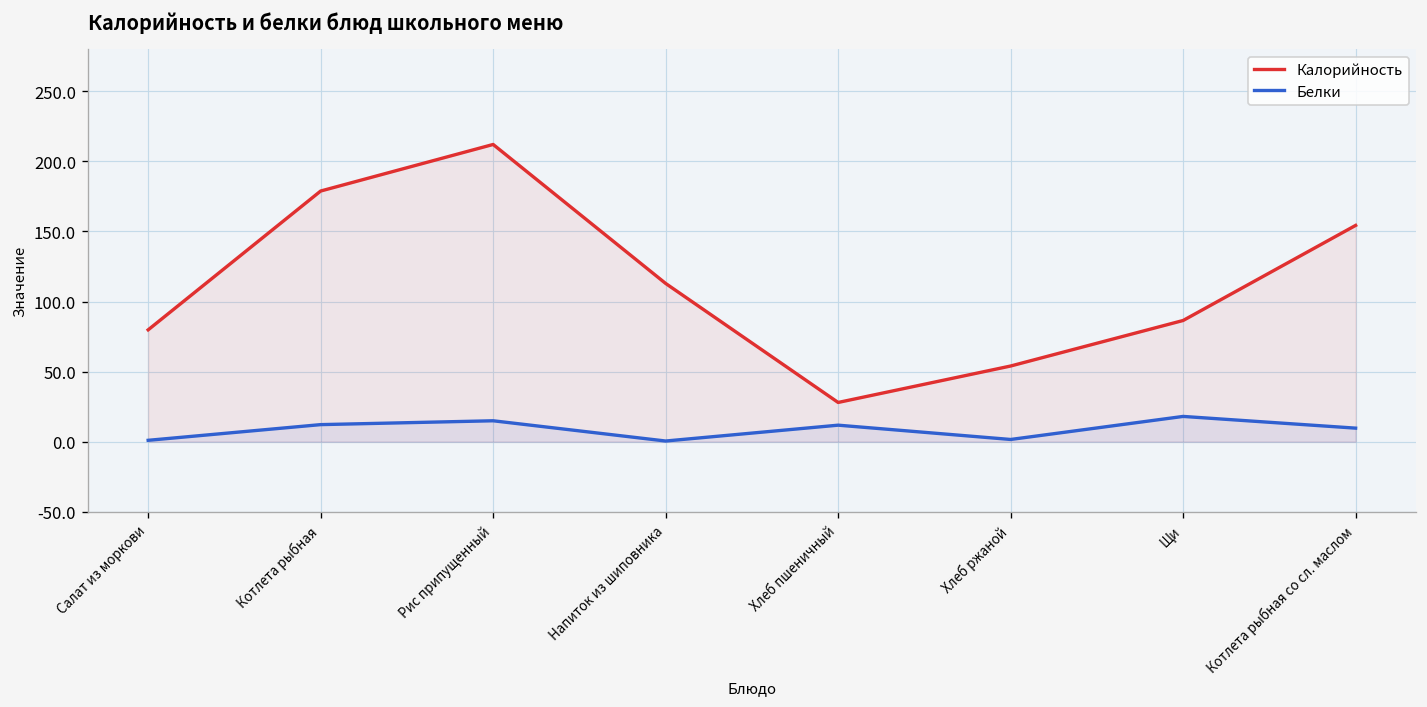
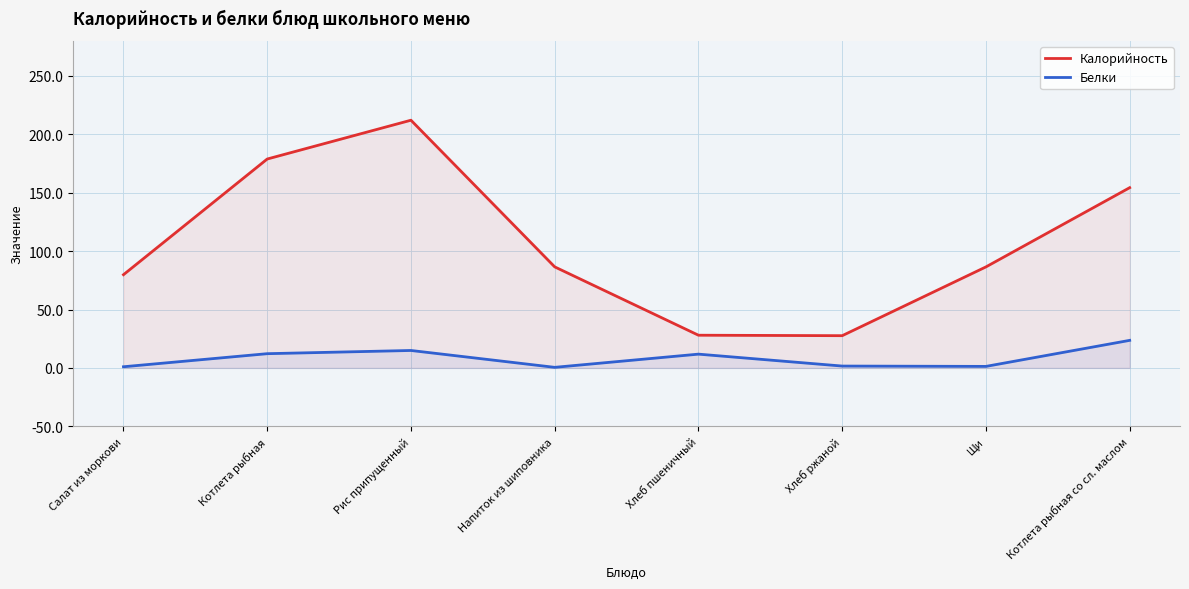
Калорийность, Напиток из шиповника: 113 -> 87
Калорийность, Хлеб ржаной: 54 -> 28
Белки, Щи: 18 -> 1
Белки, Котлета рыбная со сл. маслом: 10 -> 24
